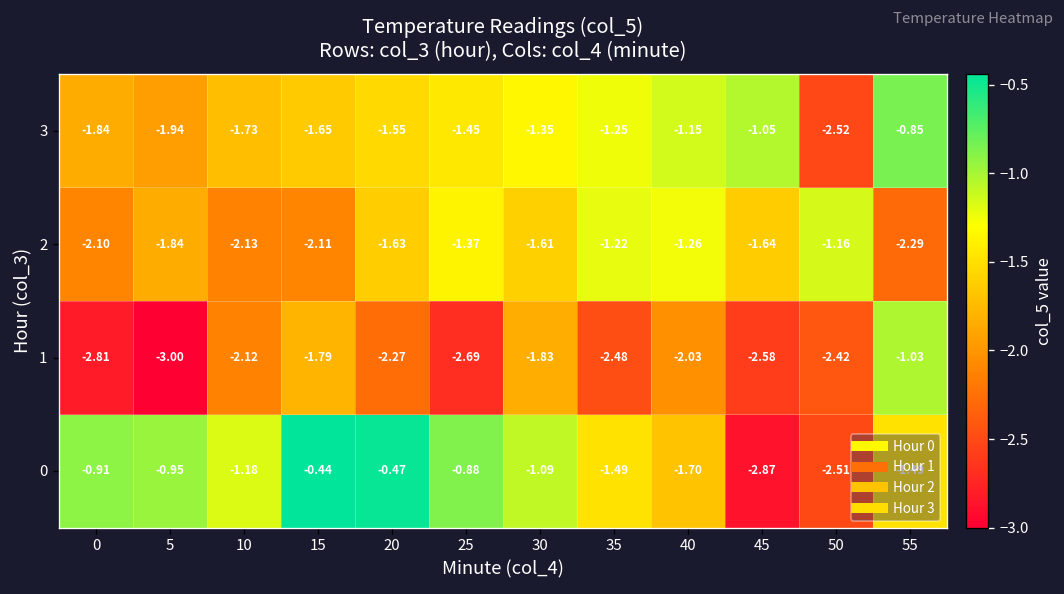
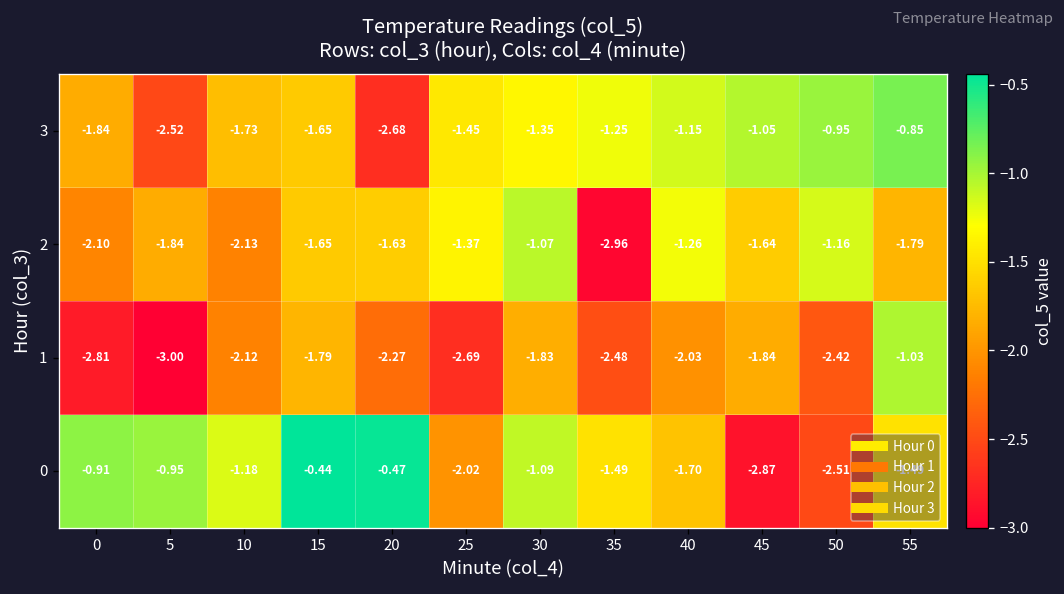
3, 5: -1.94 -> -2.52
3, 20: -1.55 -> -2.68
3, 50: -2.52 -> -0.95
2, 15: -2.11 -> -1.65
2, 30: -1.61 -> -1.07
2, 35: -1.22 -> -2.96
2, 55: -2.29 -> -1.79
1, 45: -2.58 -> -1.84
0, 25: -0.88 -> -2.02
